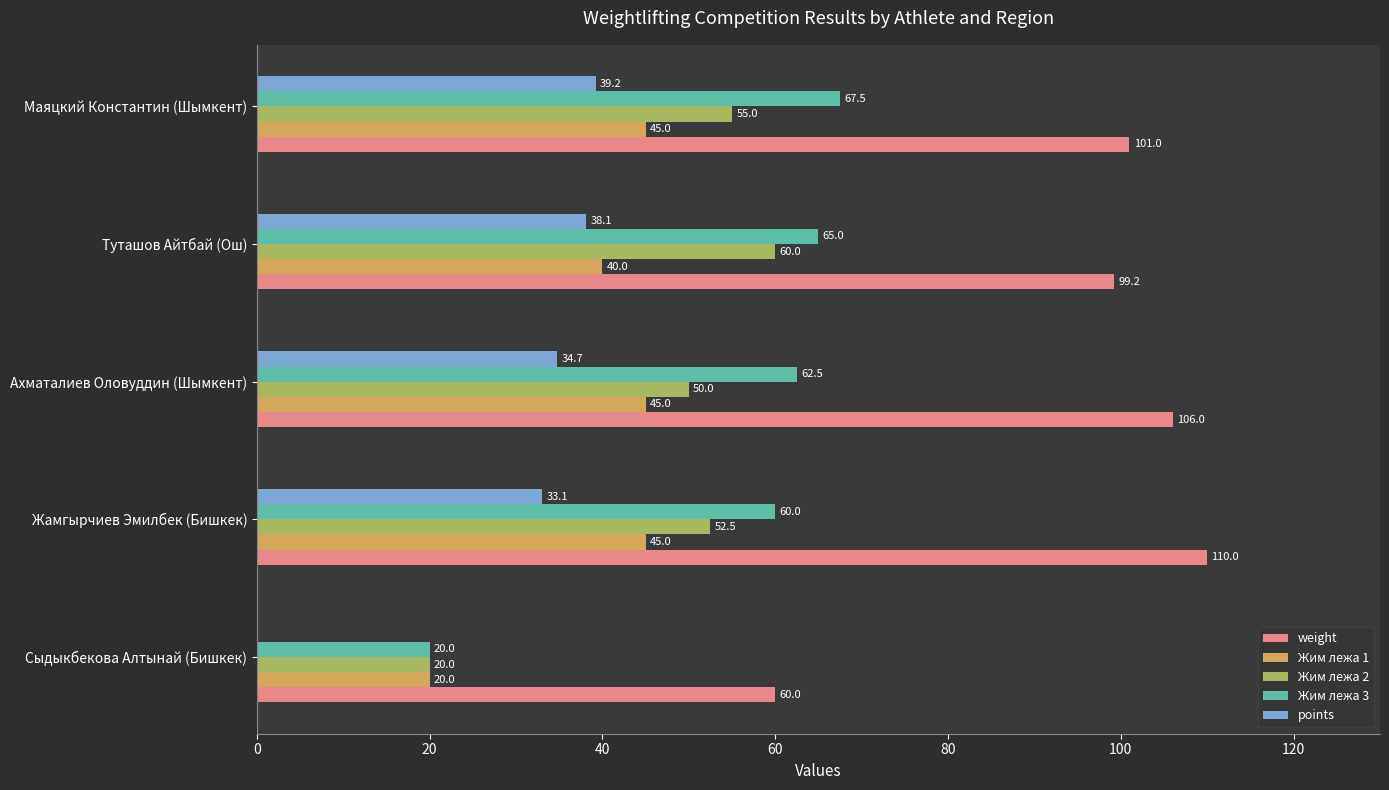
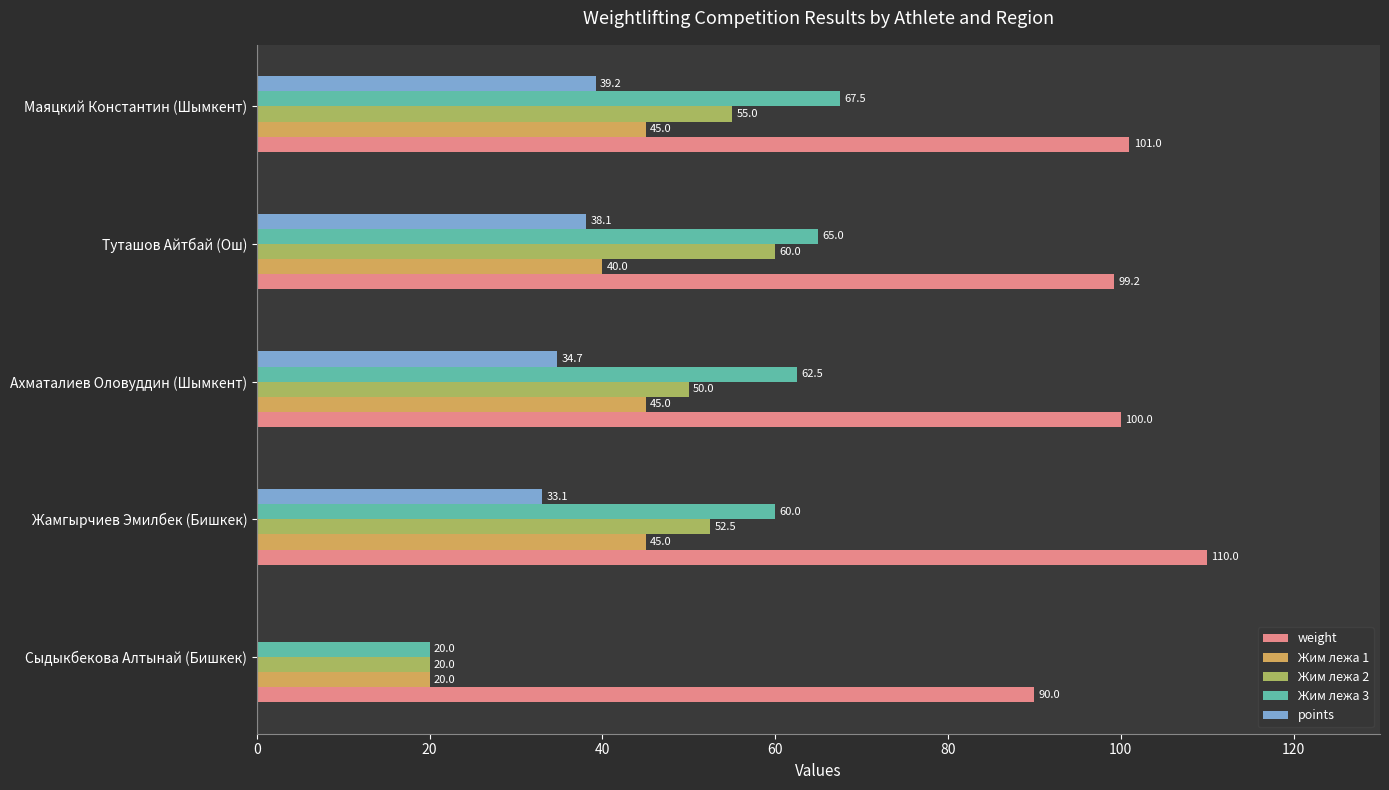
weight, Ахматалиев Оловуддин (Шымкент): 106.0 -> 100.0
weight, Сыдыкбекова Алтынай (Бишкек): 60.0 -> 90.0
